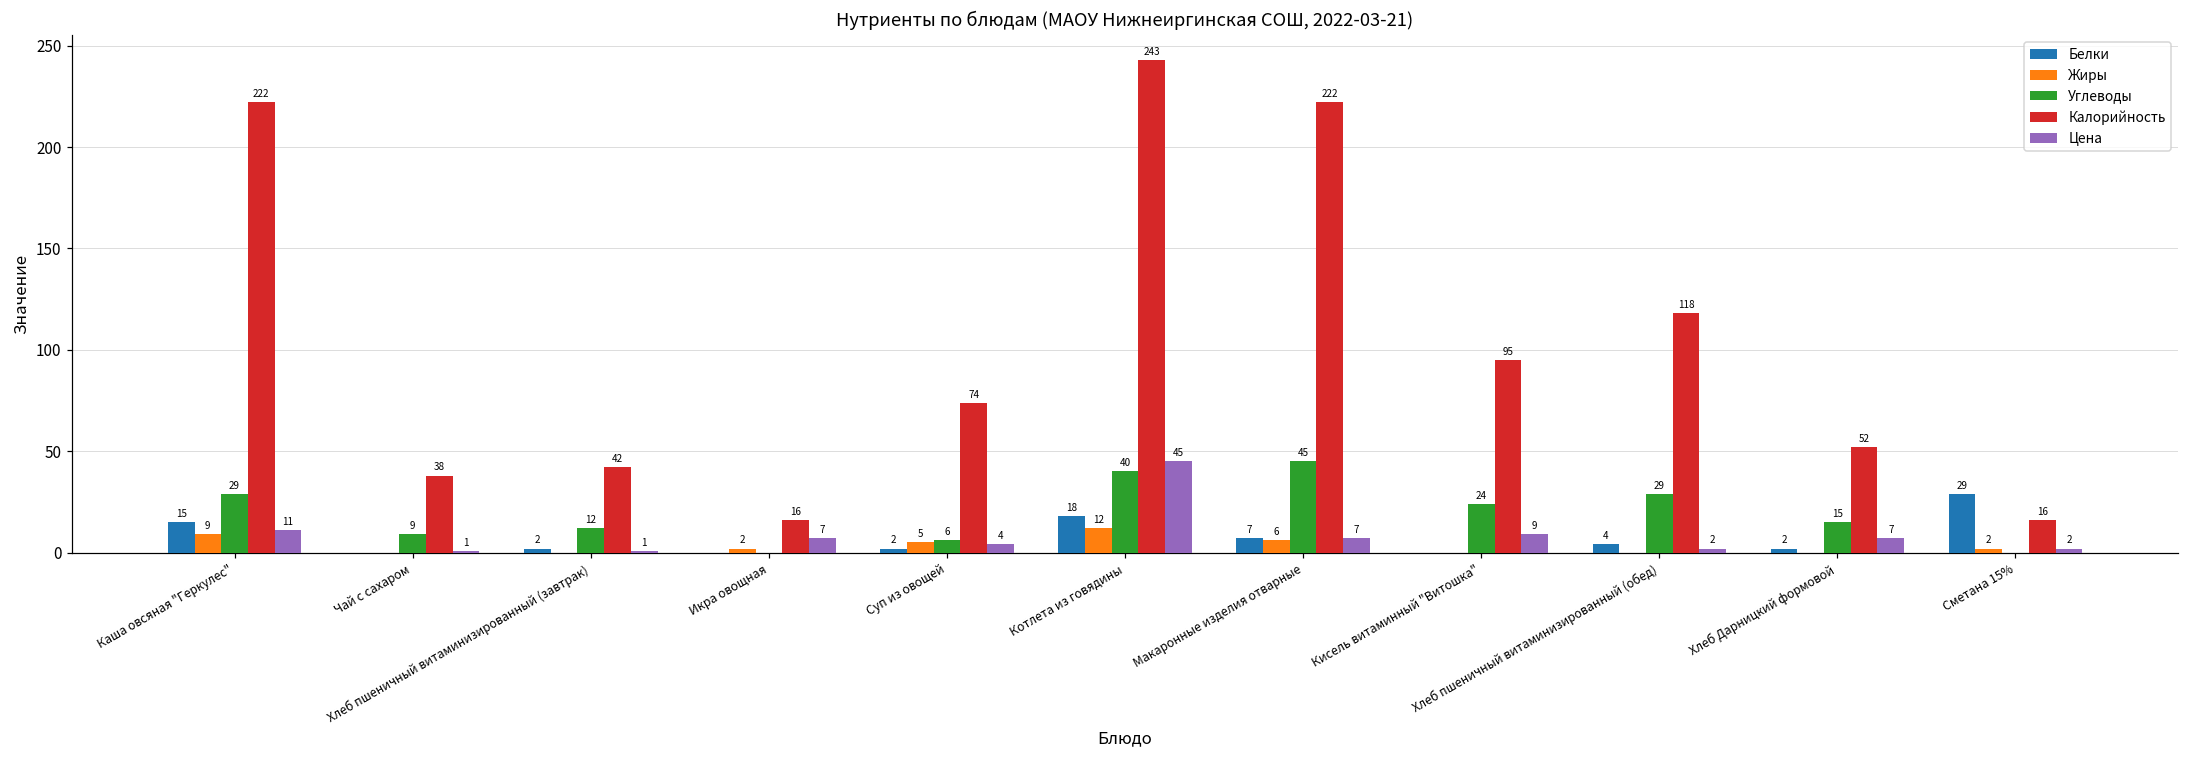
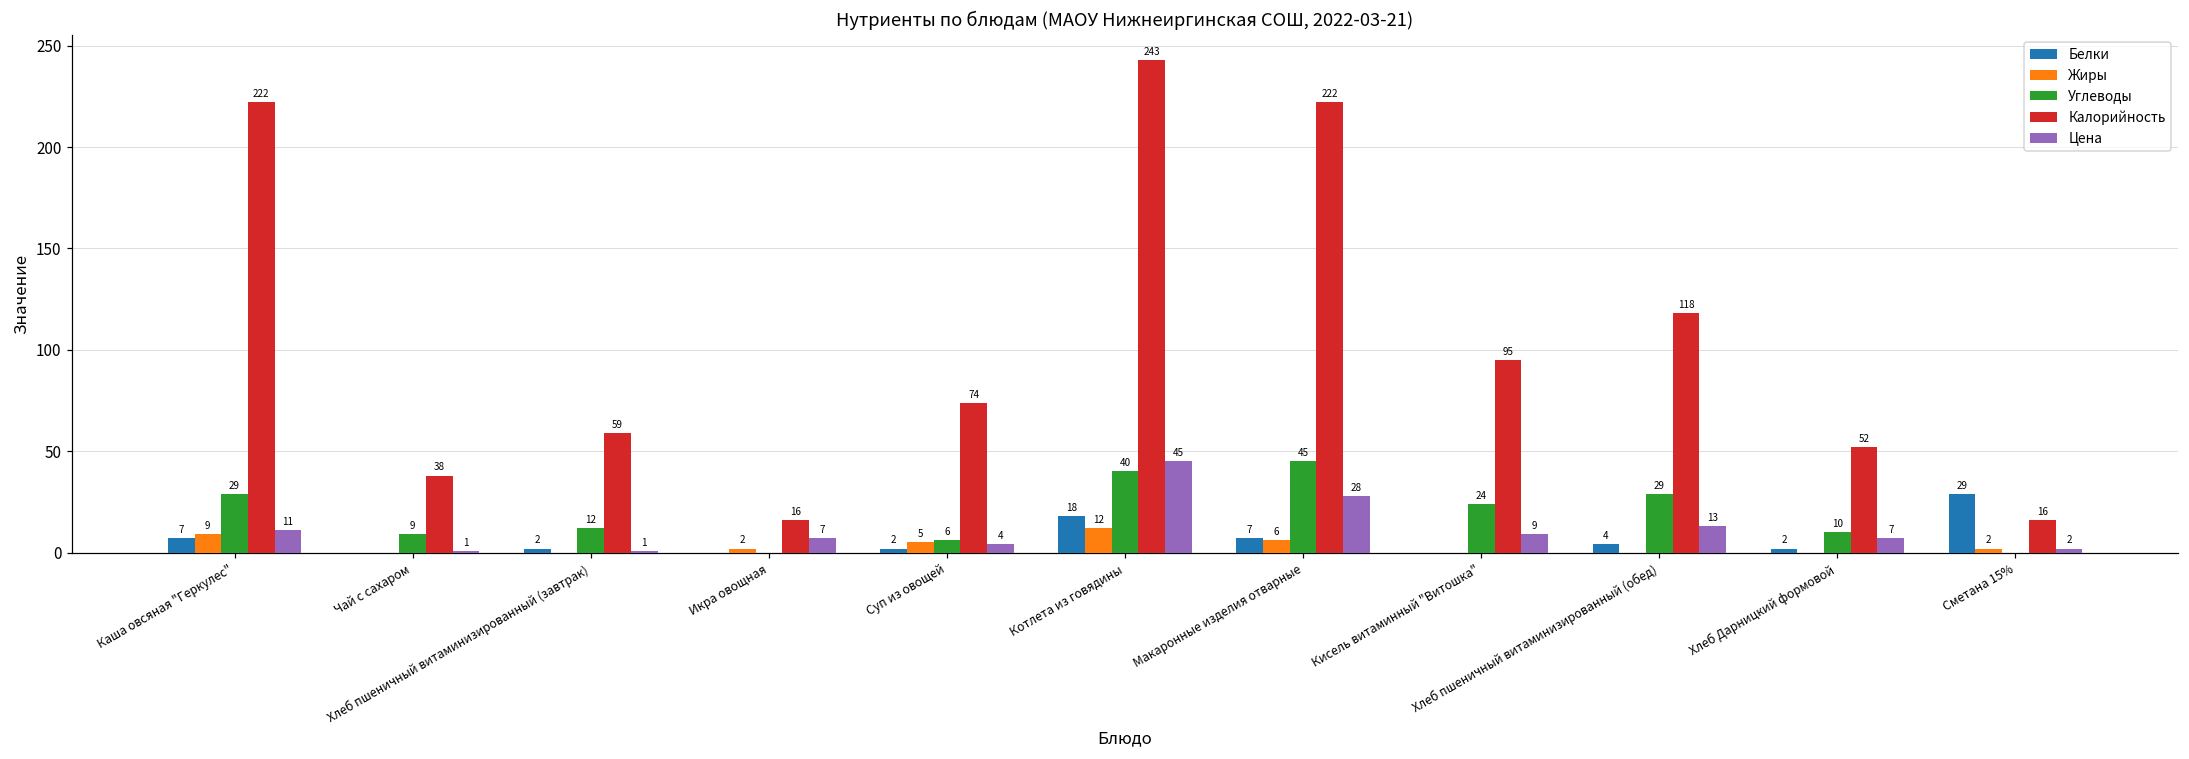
Белки, Каша овсяная "Геркулес": 15 -> 7
Калорийность, Хлеб пшеничный витаминизированный (завтрак): 42 -> 59
Цена, Макаронные изделия отварные: 7 -> 28
Цена, Хлеб пшеничный витаминизированный (обед): 2 -> 13
Углеводы, Хлеб Дарницкий формовой: 15 -> 10
